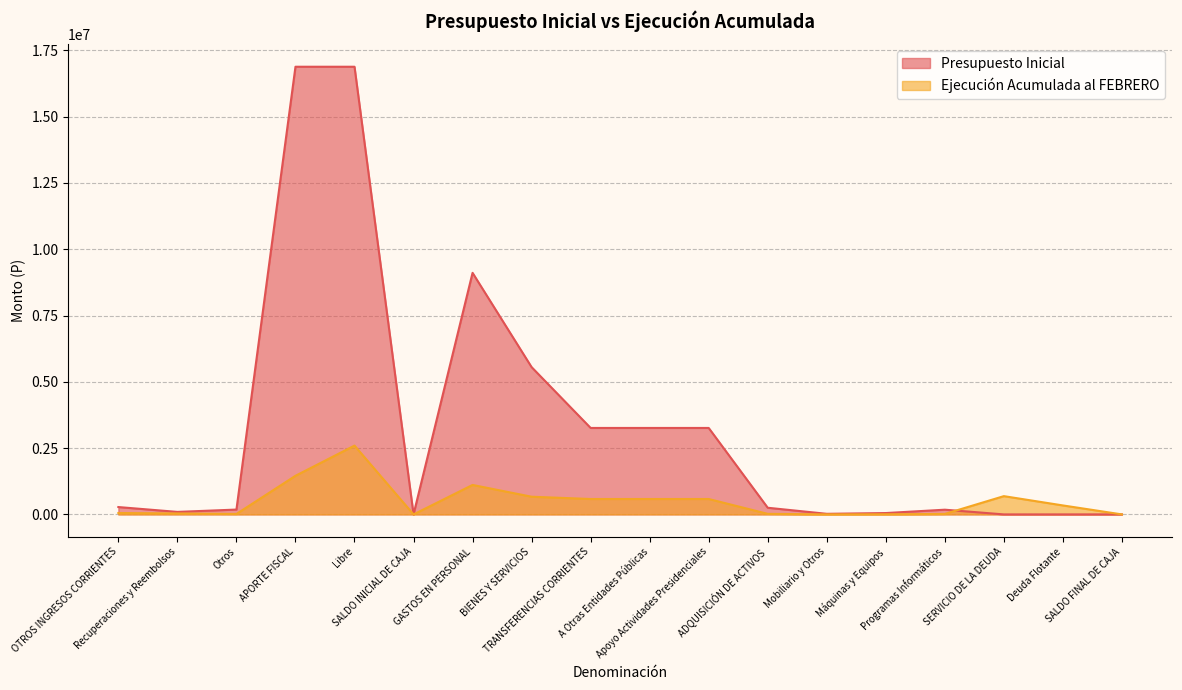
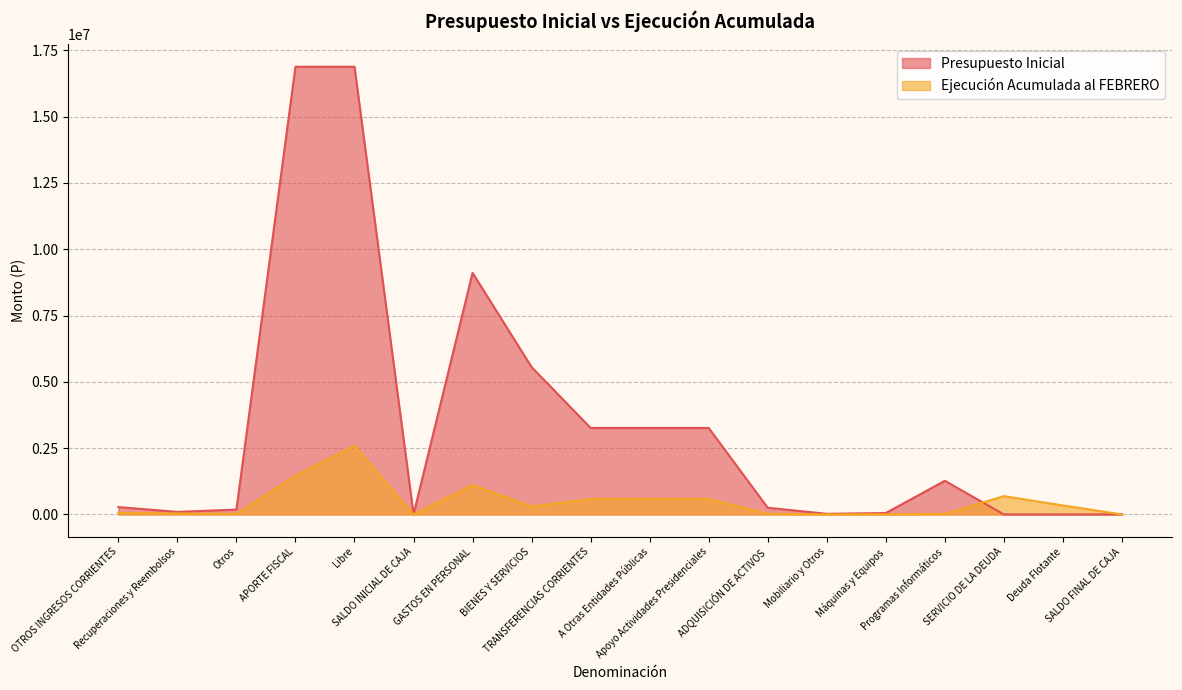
Ejecución Acumulada al FEBRERO, BIENES Y SERVICIOS: 700000 -> 300000
Presupuesto Inicial, Programas Informáticos: 200000 -> 1300000
